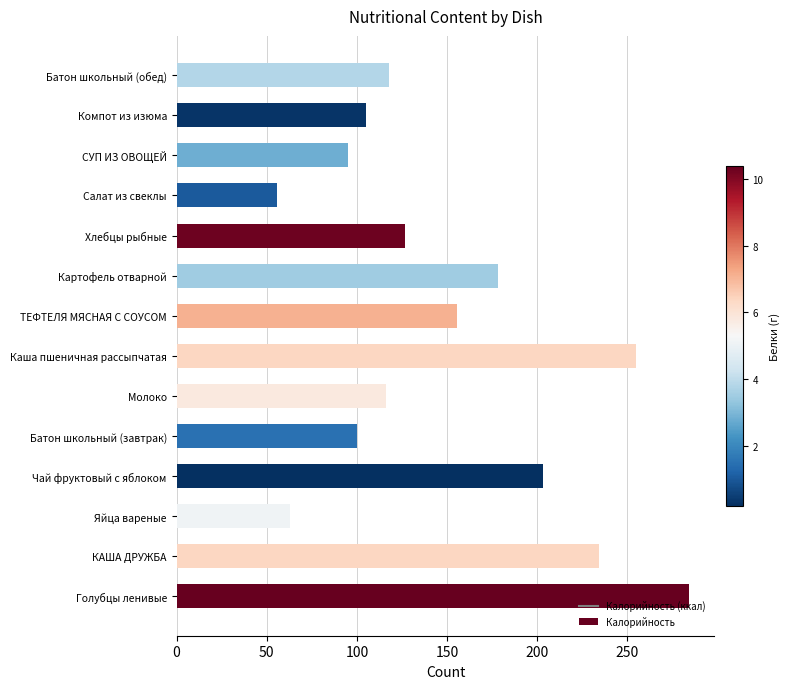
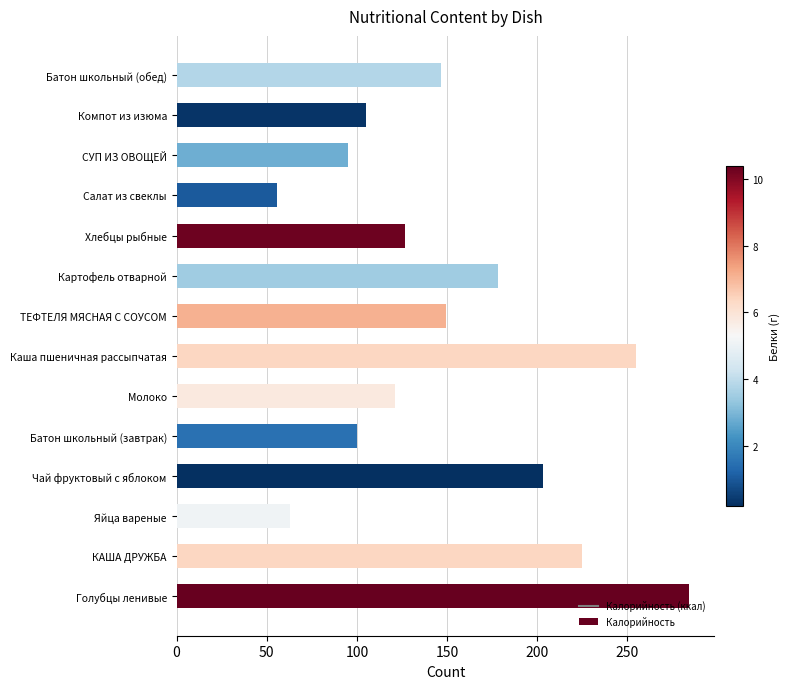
Батон школьный (обед): 118 -> 147
ТЕФТЕЛЯ МЯСНАЯ С СОУСОМ: 156 -> 150
Молоко: 116 -> 121
КАША ДРУЖБА: 234 -> 225
